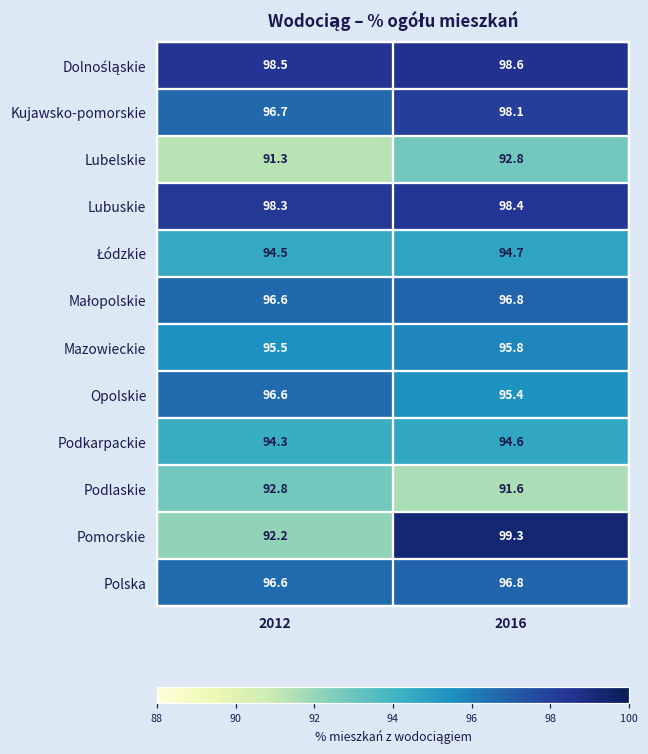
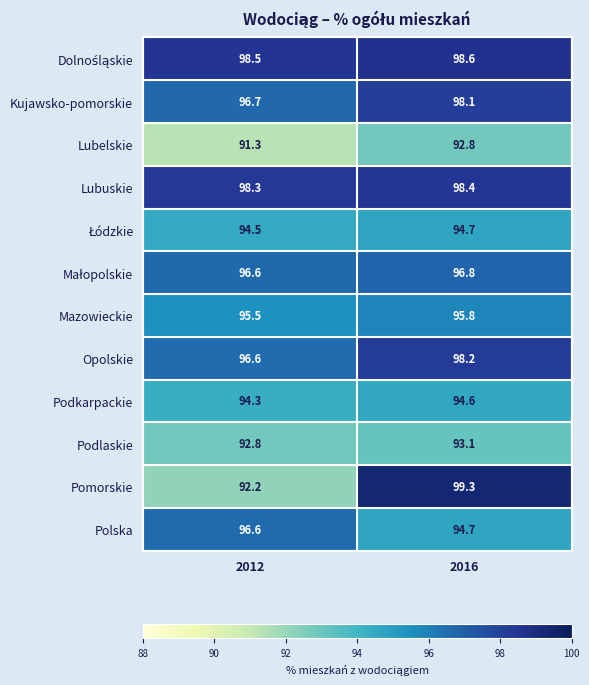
Opolskie, 2016: 95.4 -> 98.2
Podlaskie, 2016: 91.6 -> 93.1
Polska, 2016: 96.8 -> 94.7
